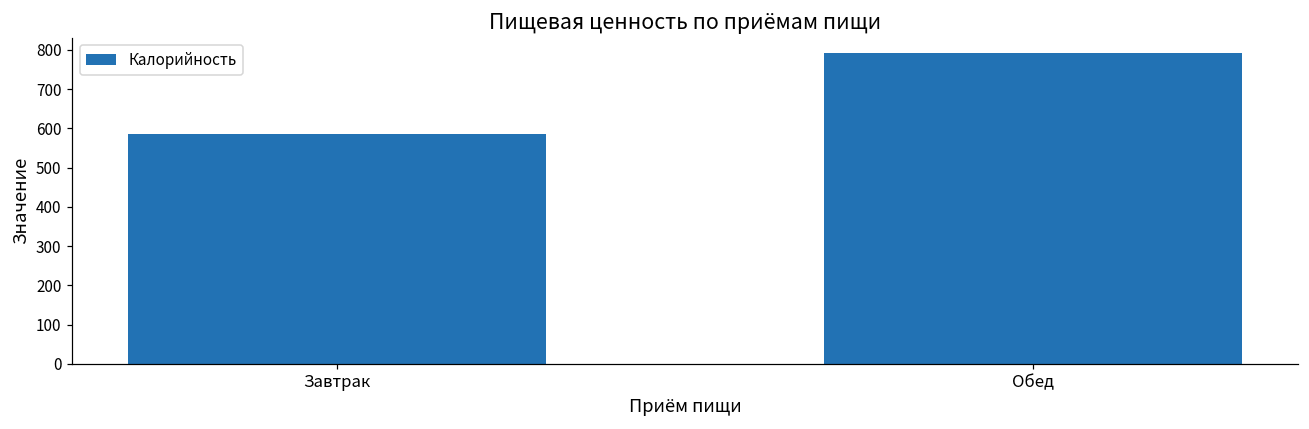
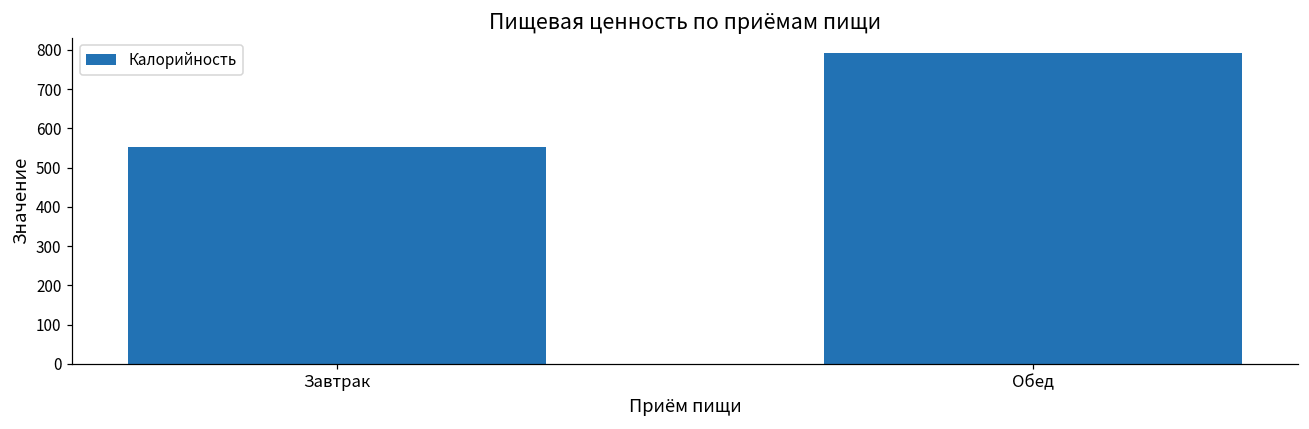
Завтрак: 590 -> 550
